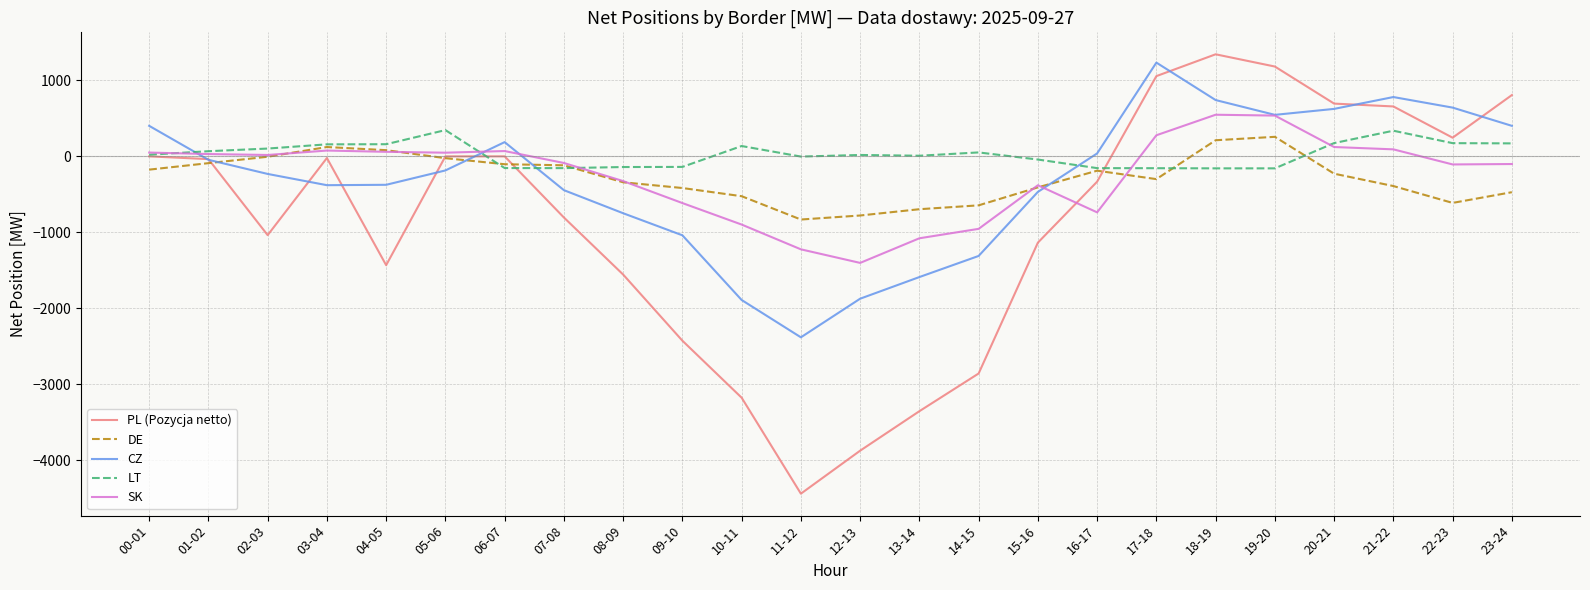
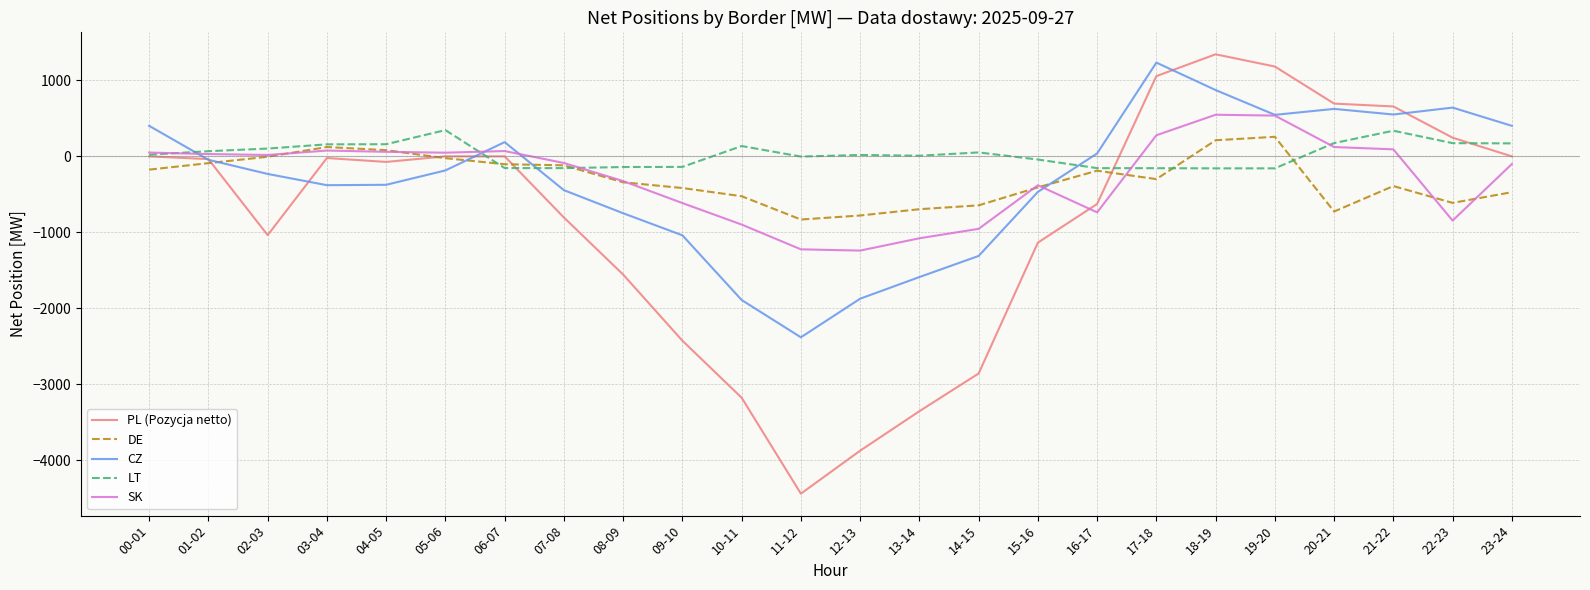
PL (Pozycja netto), 04-05: -1400 -> -100
SK, 12-13: -1400 -> -1200
PL (Pozycja netto), 16-17: -300 -> -600
CZ, 18-19: 700 -> 900
DE, 20-21: -200 -> -700
CZ, 21-22: 800 -> 600
SK, 22-23: -100 -> -800
PL (Pozycja netto), 23-24: 800 -> 0
